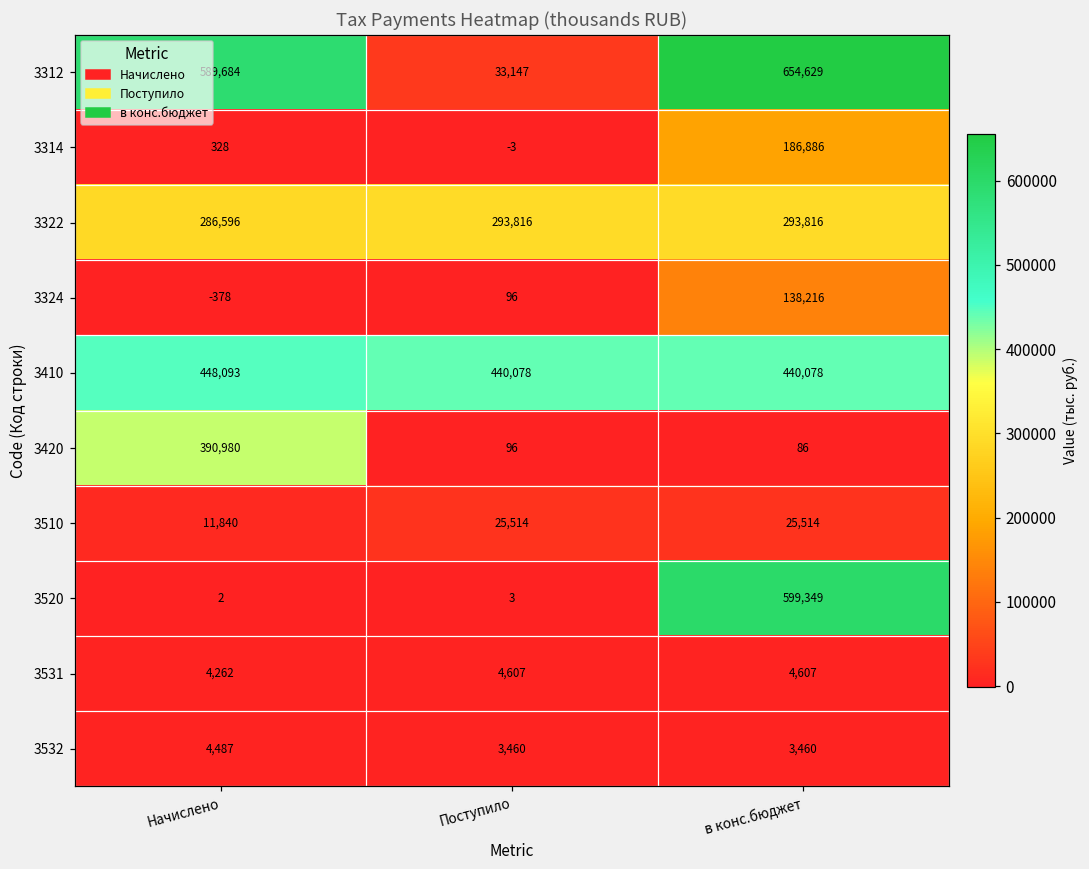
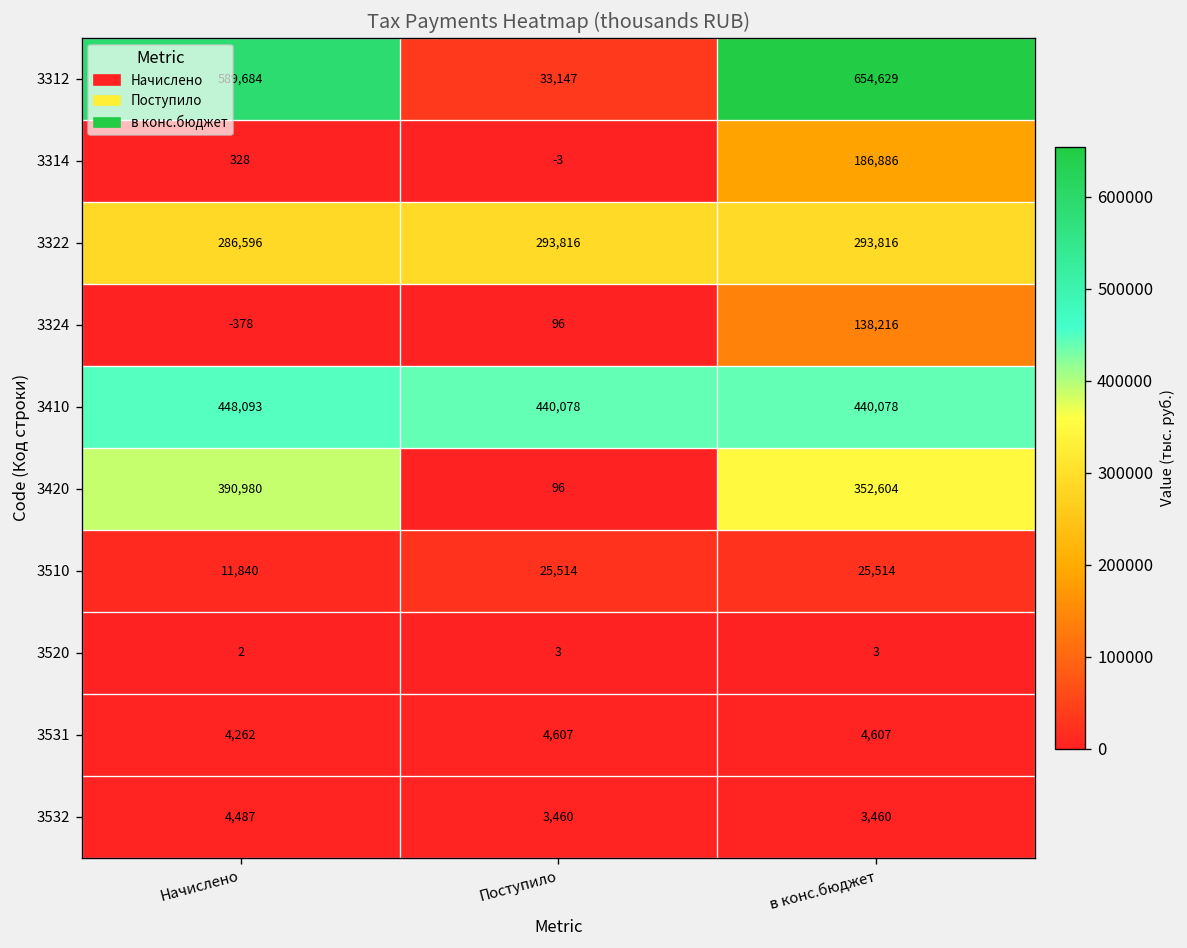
3420, в конс.бюджет: 86 -> 352,604
3520, в конс.бюджет: 599,349 -> 3
